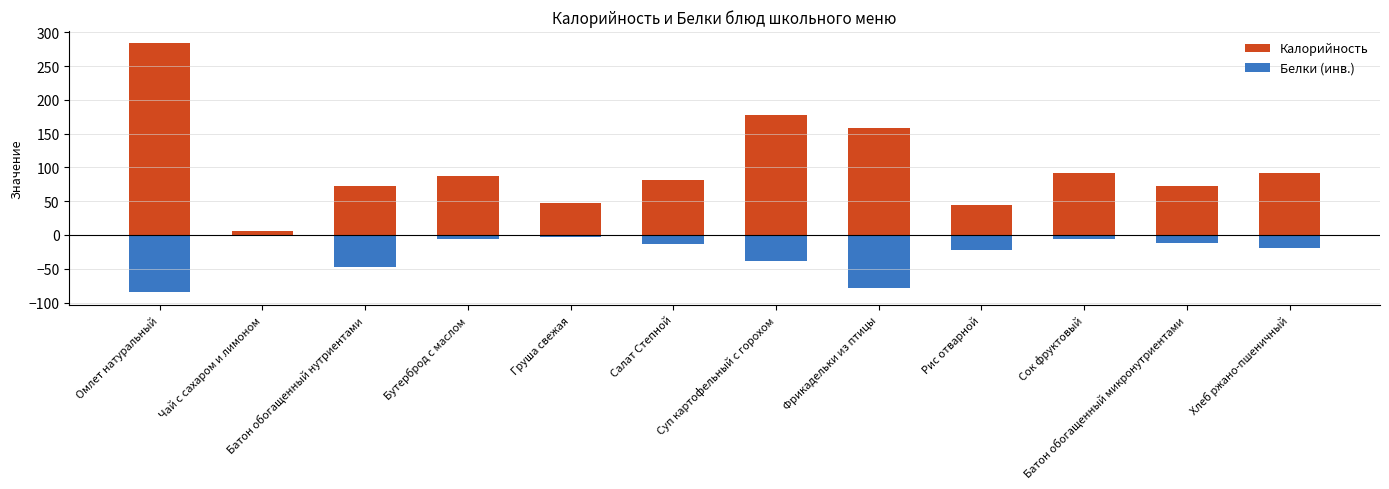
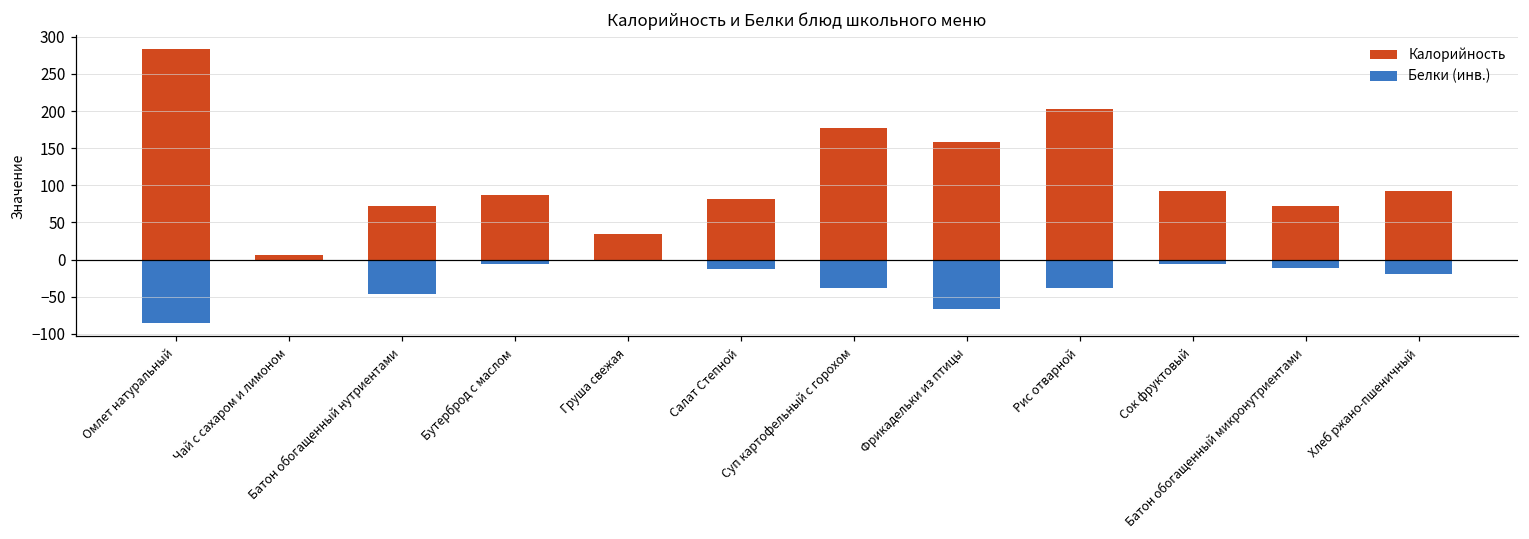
Калорийность, Груша свежая: 50 -> 30
Белки (инв.), Фрикадельки из птицы: -80 -> -70
Калорийность, Рис отварной: 40 -> 200
Белки (инв.), Рис отварной: -20 -> -40
